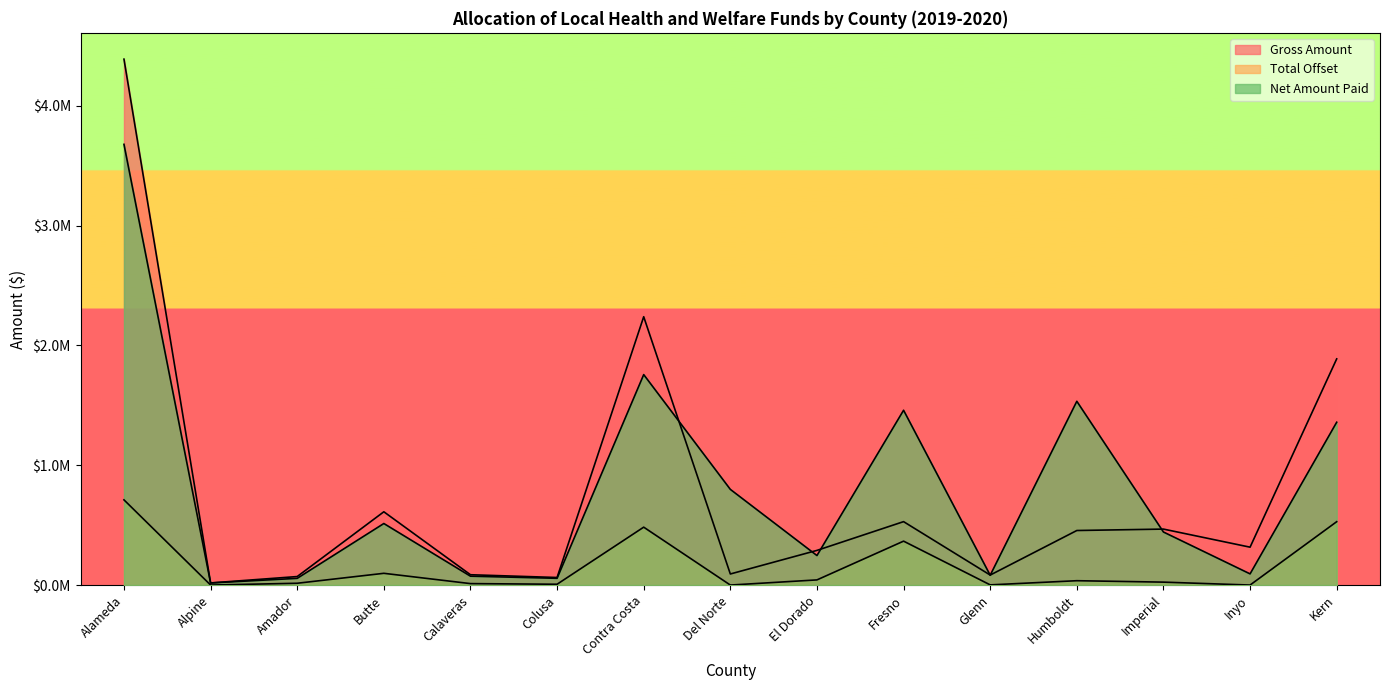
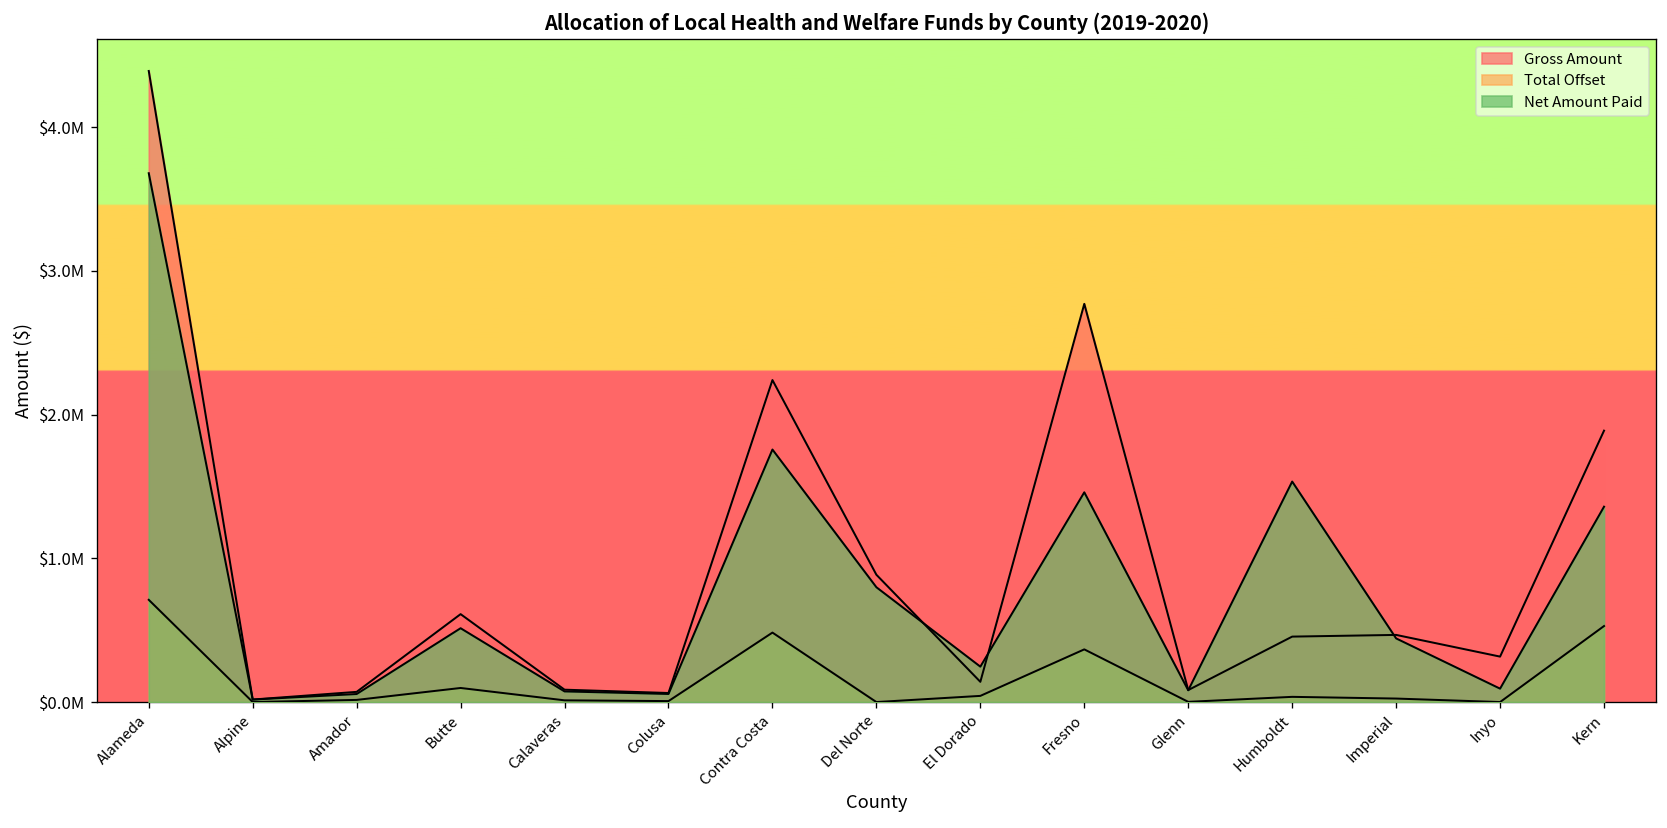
Gross Amount, Del Norte: $90000 -> $890000
Gross Amount, El Dorado: $290000 -> $140000
Gross Amount, Fresno: $530000 -> $2770000
